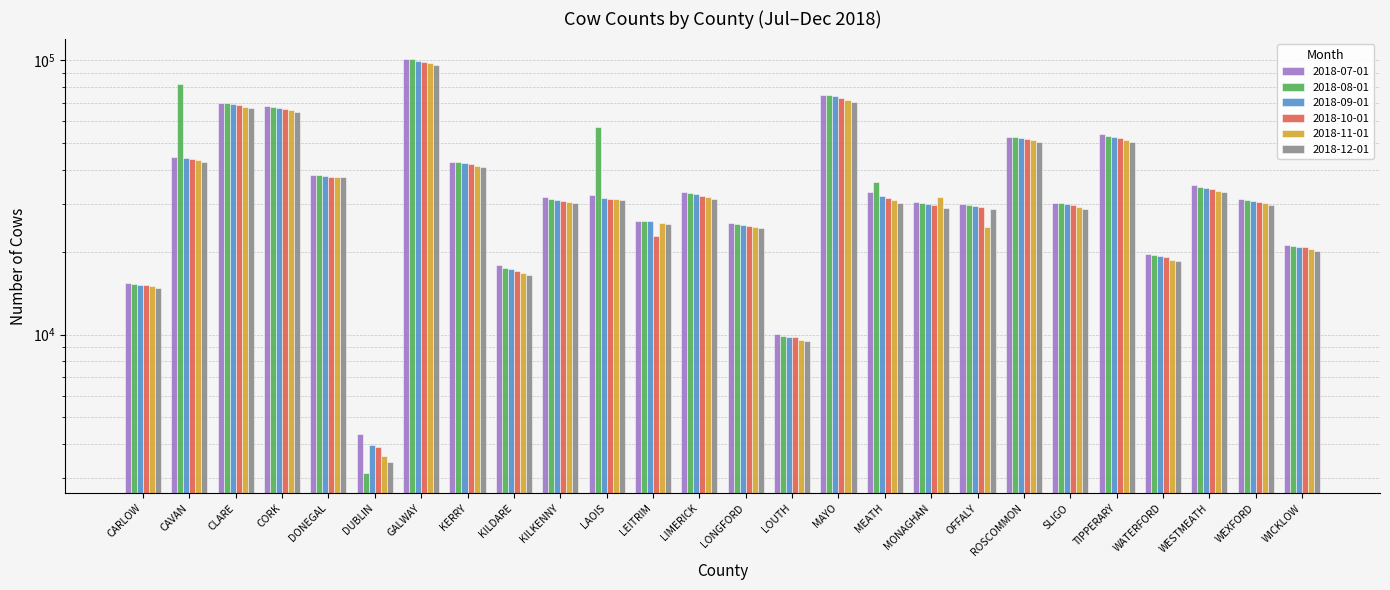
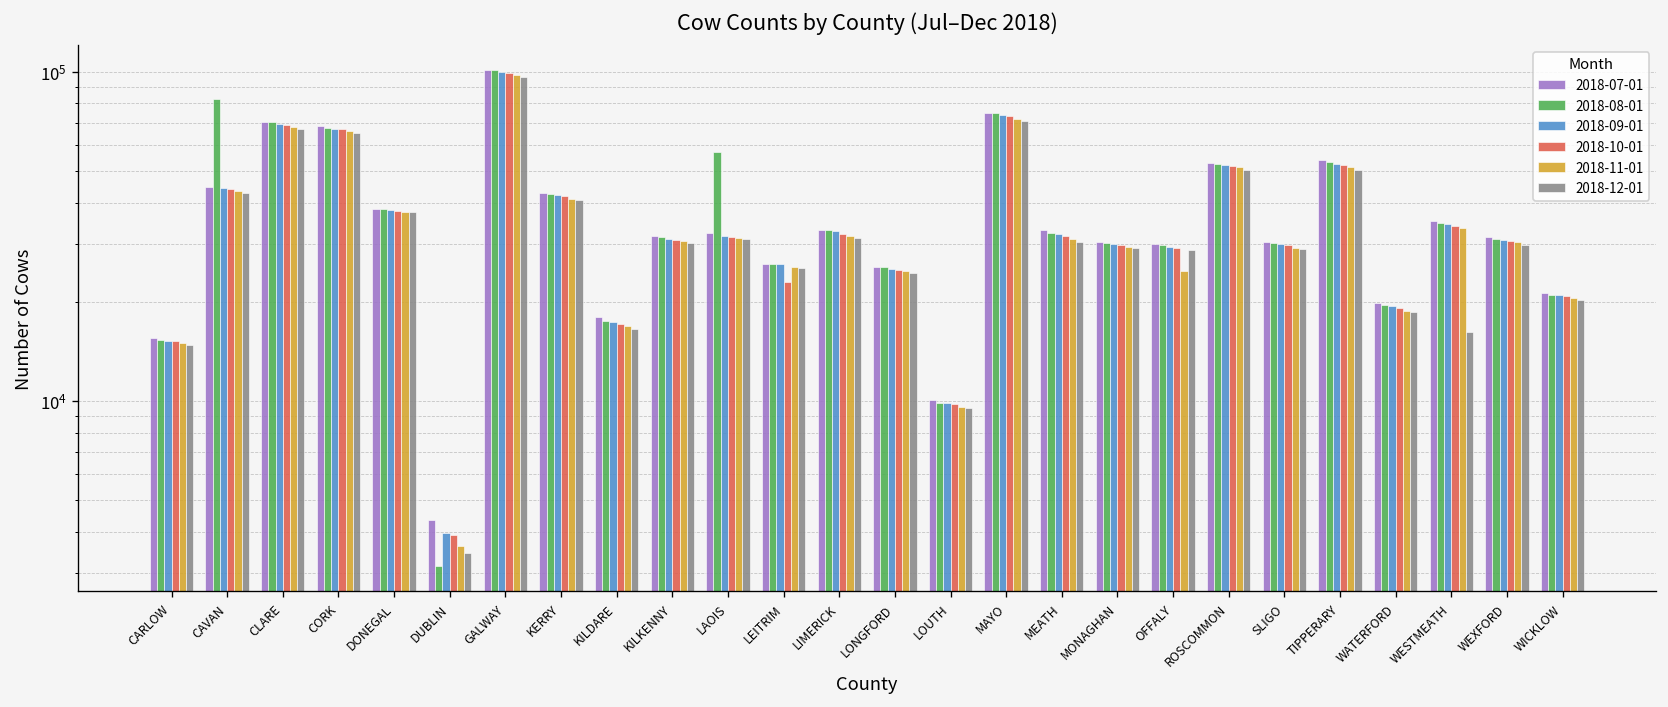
2018-08-01, MEATH: 36000 -> 32000
2018-11-01, MONAGHAN: 32000 -> 29000
2018-12-01, WESTMEATH: 33000 -> 16000
